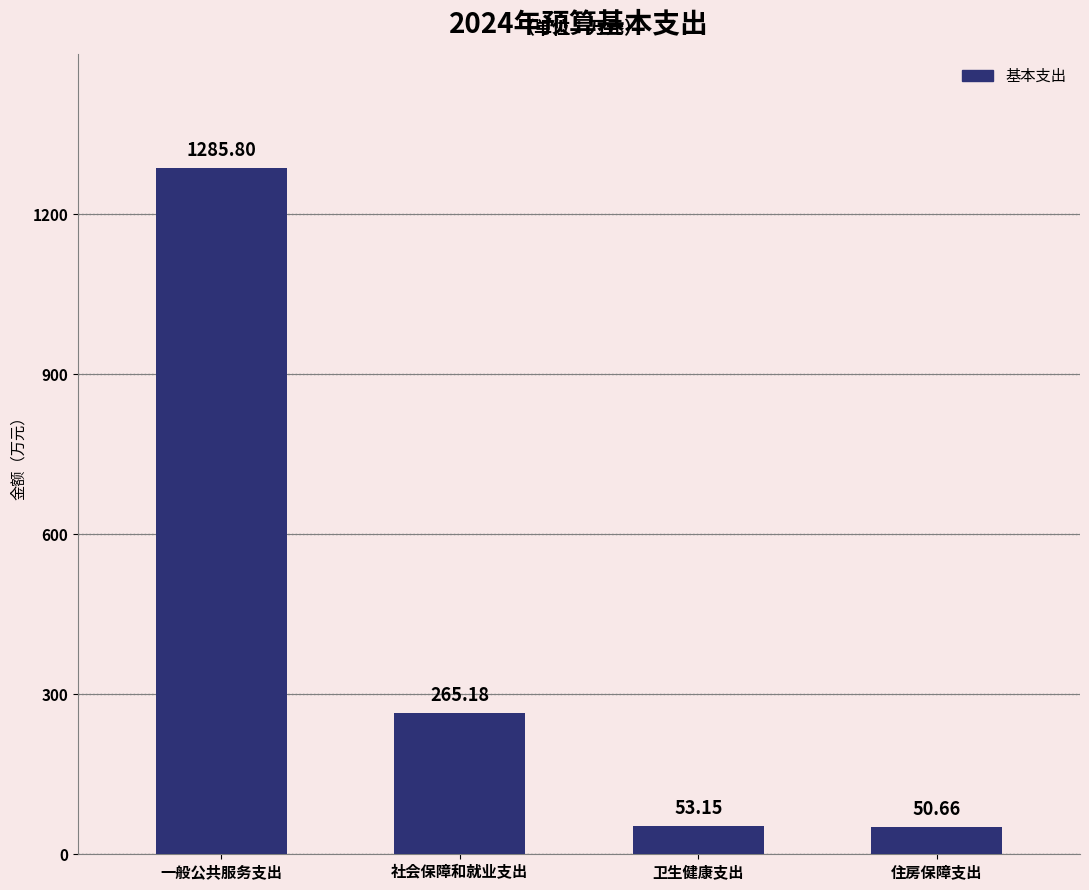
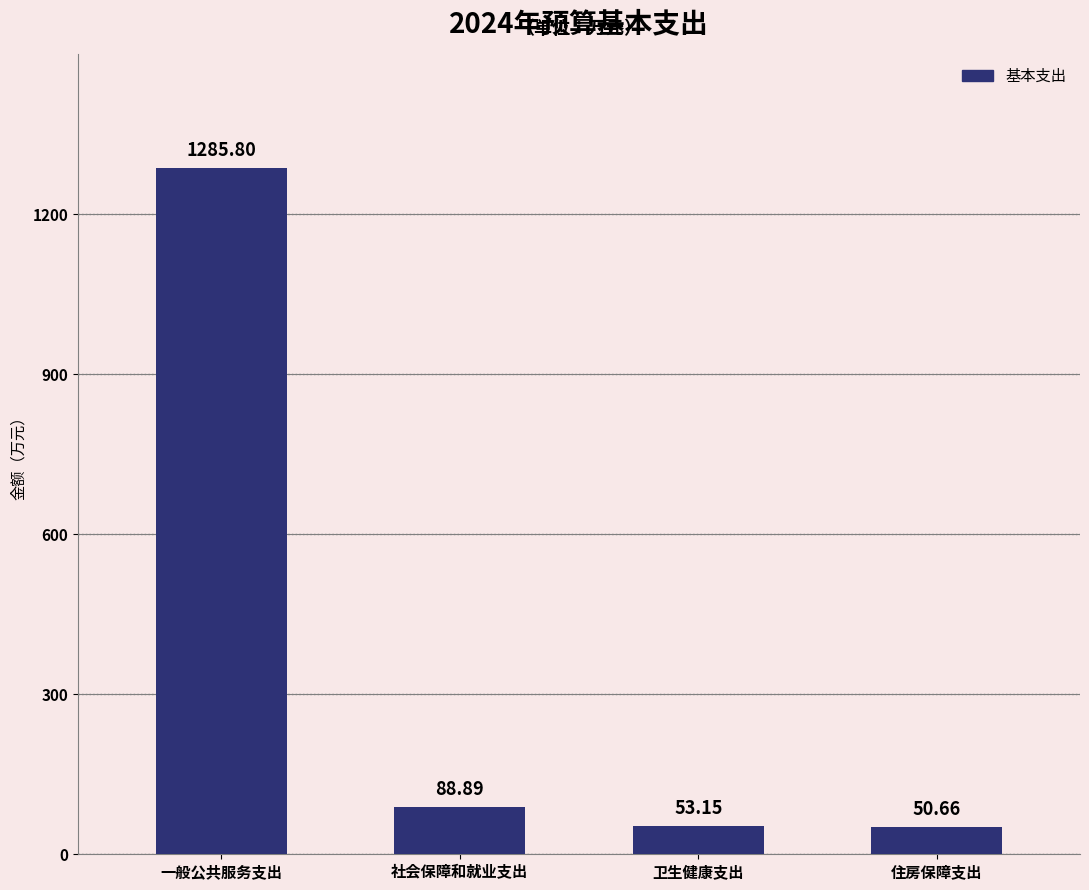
社会保障和就业支出: 265.18 -> 88.89
